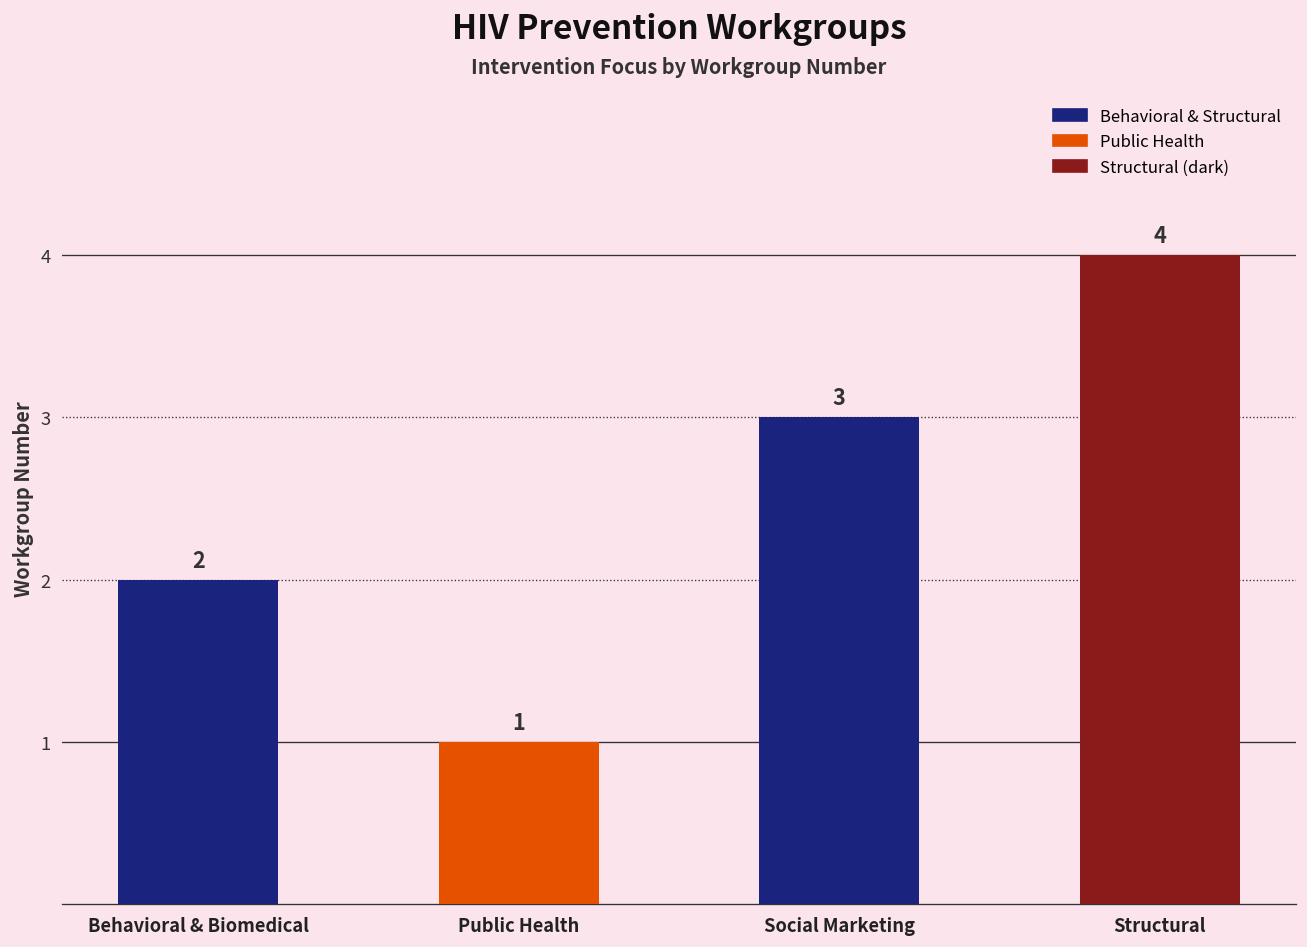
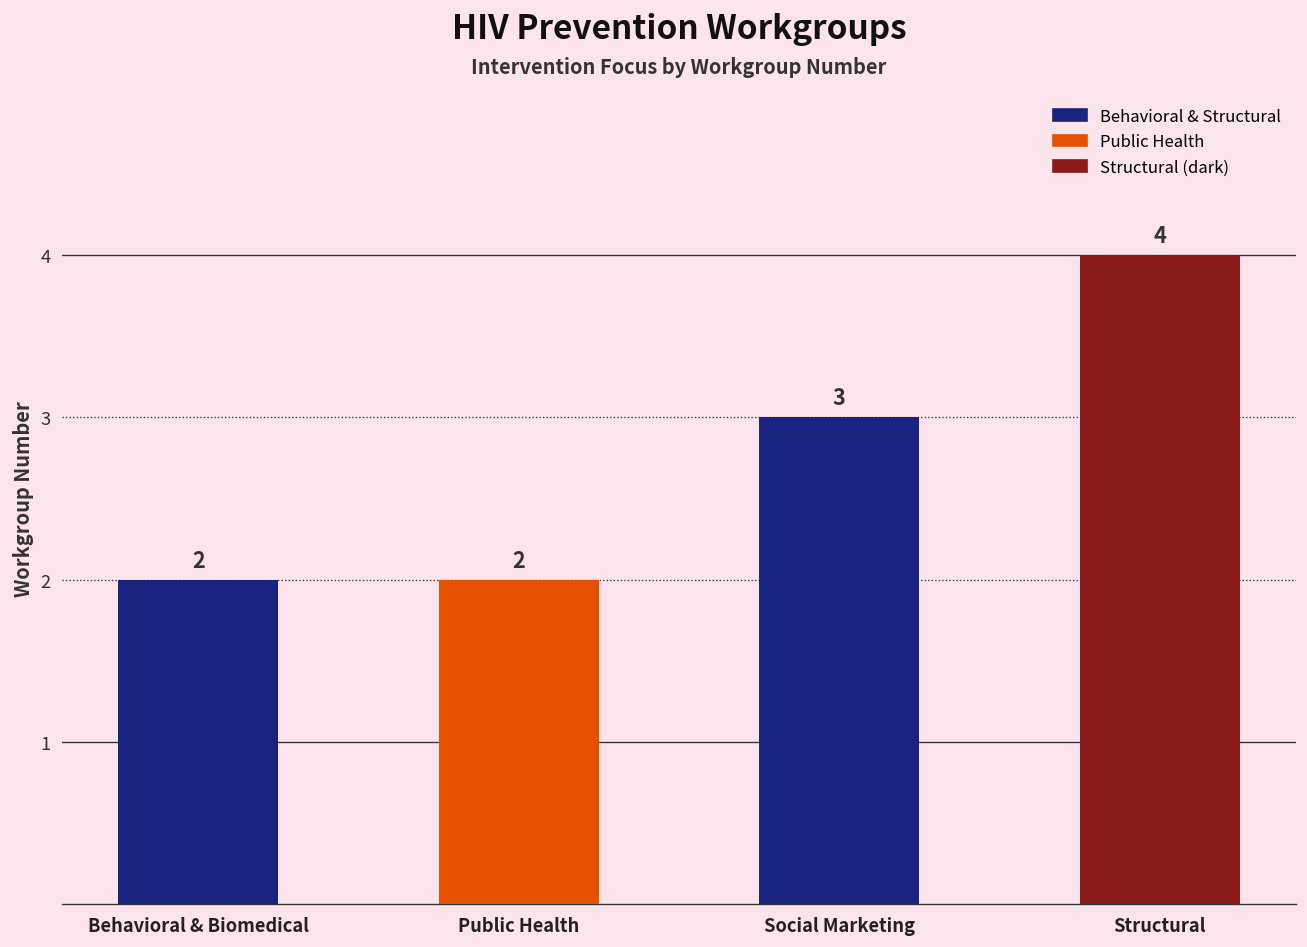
Public Health: 1 -> 2
